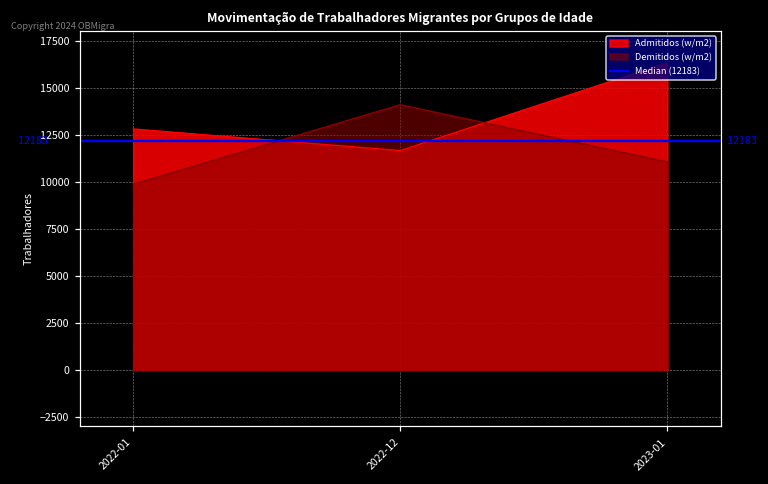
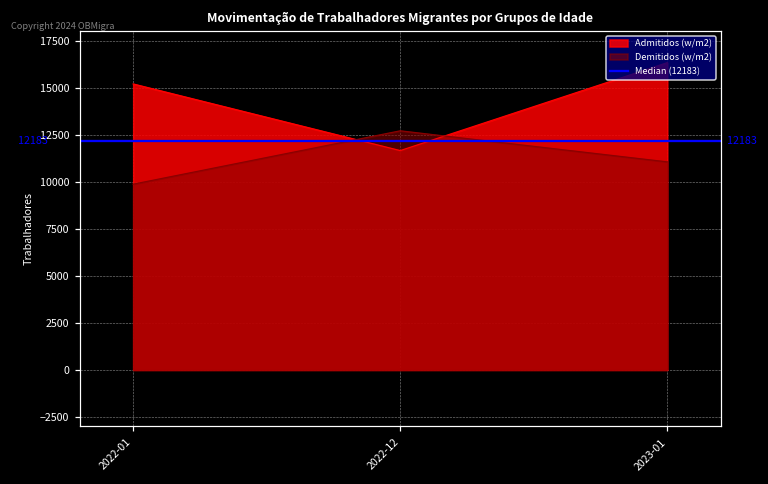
Admitidos (w/m2), 2022-01: 12800 -> 15200
Demitidos (w/m2), 2022-12: 14100 -> 12700
